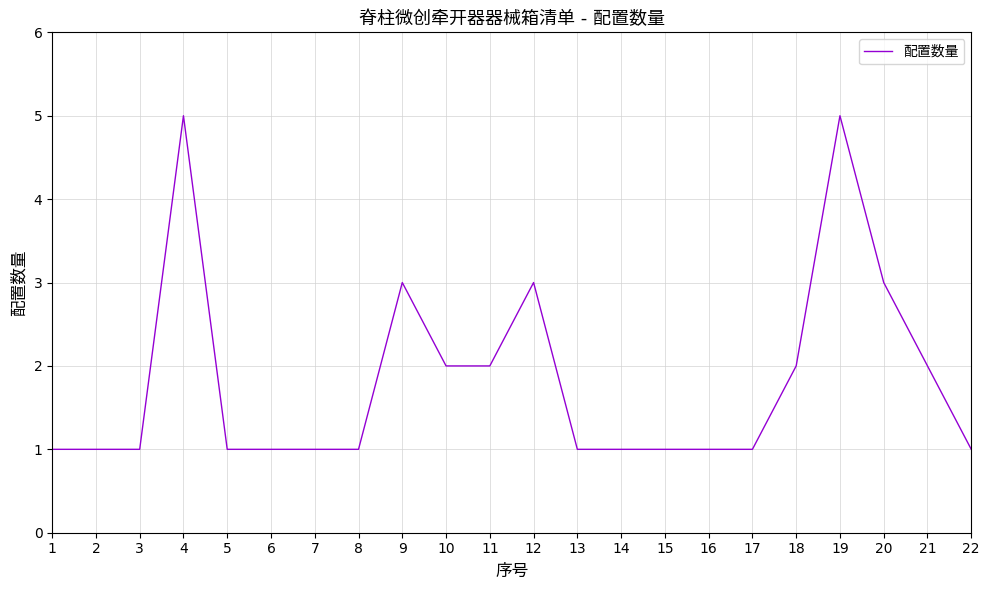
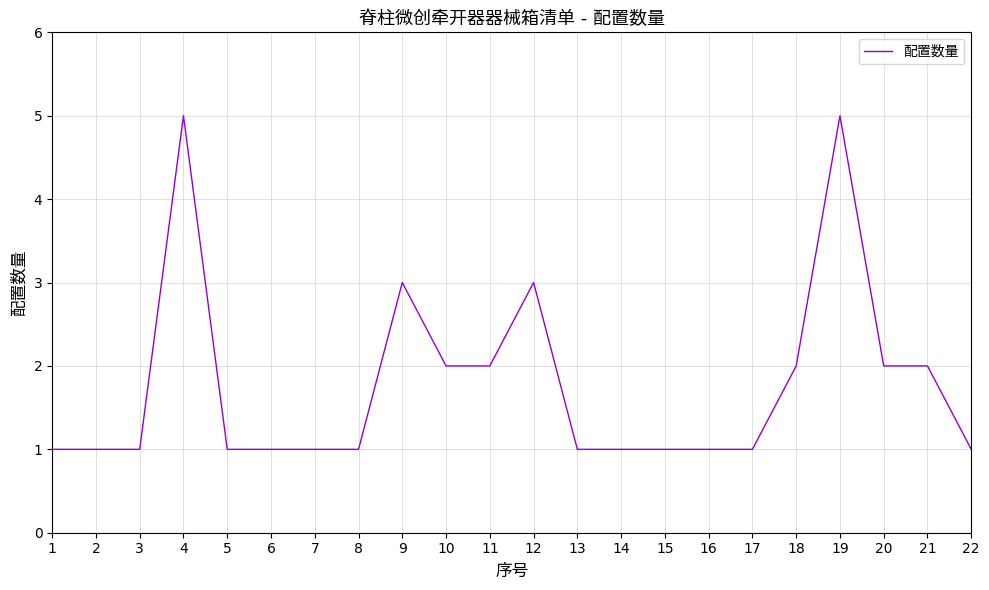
20: 3 -> 2
